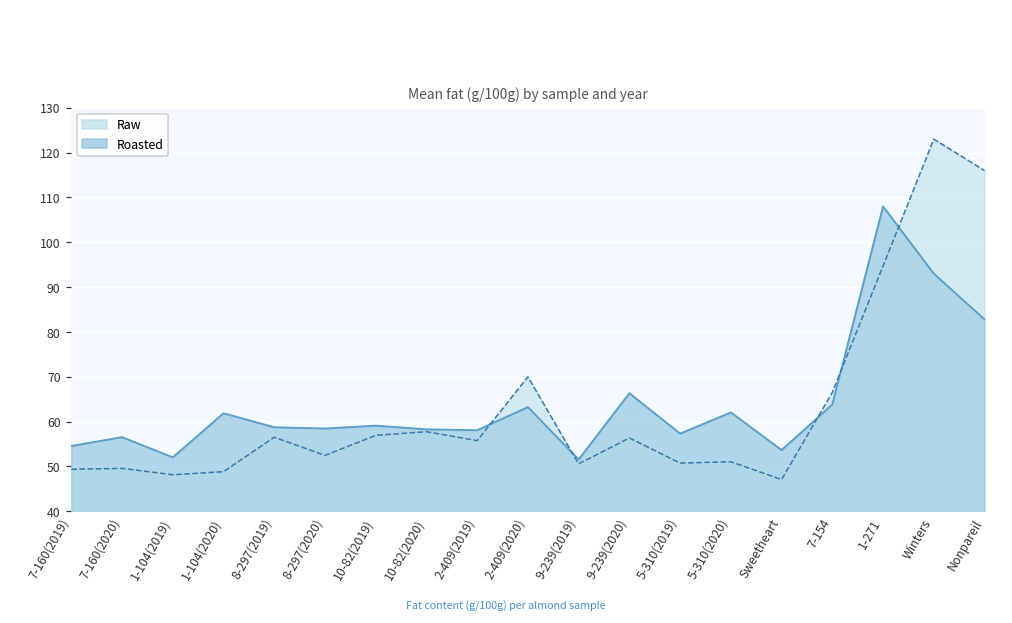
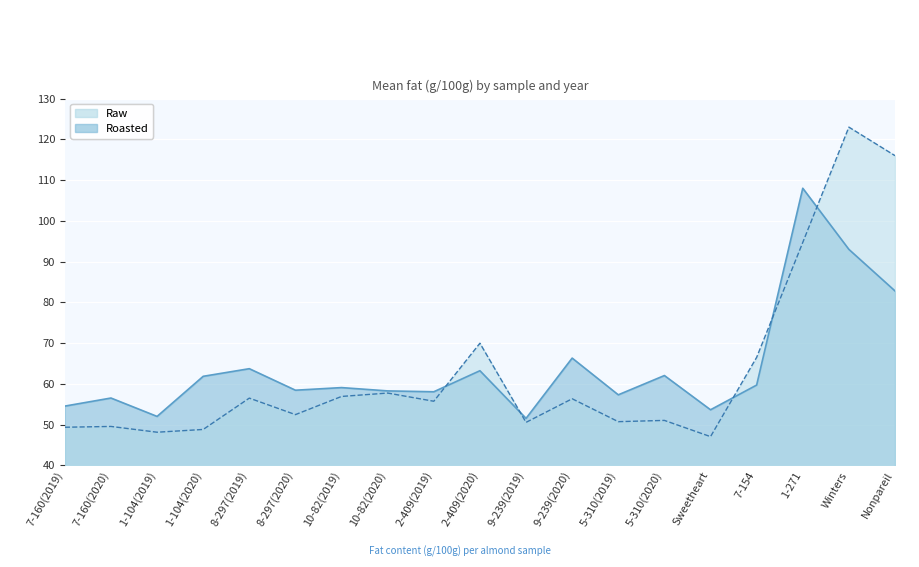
Roasted, 8-297(2019): 59 -> 64
Roasted, 7-154: 64 -> 60
